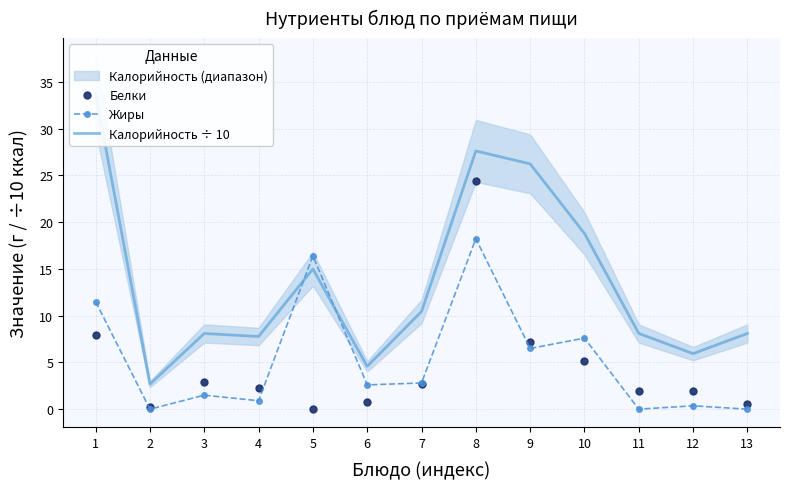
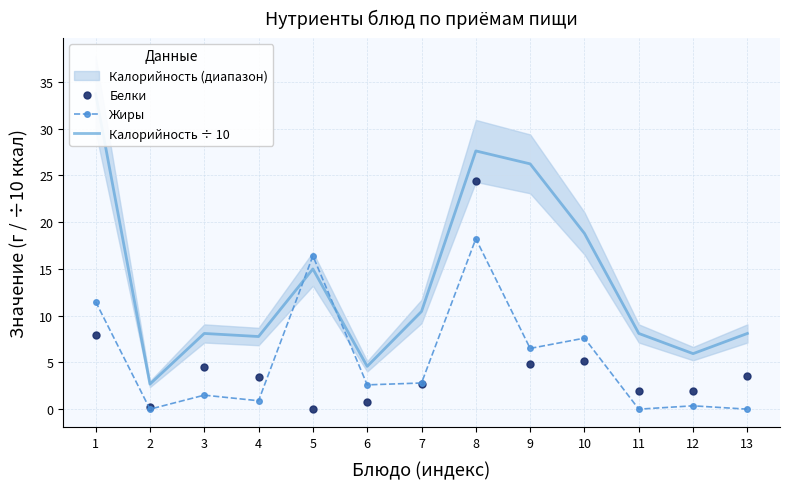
Белки, 3: 3 -> 5
Белки, 4: 2 -> 3
Белки, 9: 7 -> 5
Белки, 13: 1 -> 4
